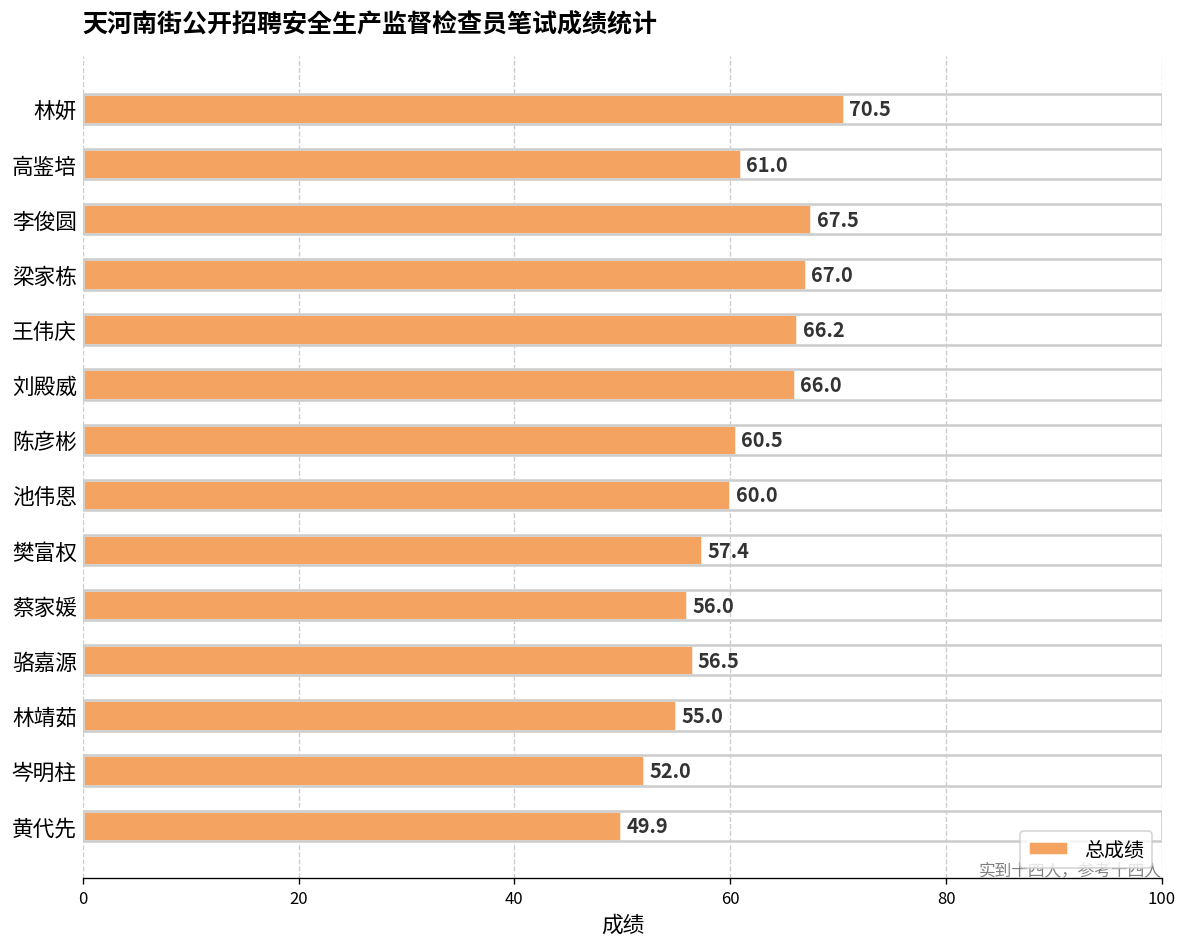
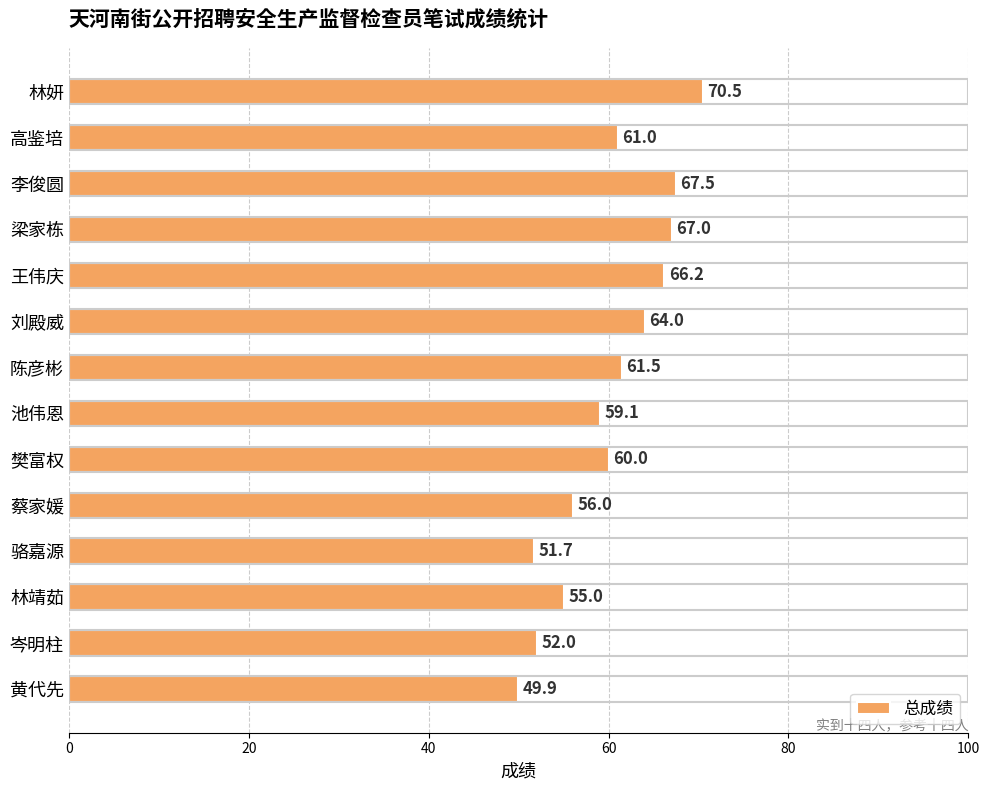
刘殿威: 66.0 -> 64.0
陈彦彬: 60.5 -> 61.5
池伟恩: 60.0 -> 59.1
樊富权: 57.4 -> 60.0
骆嘉源: 56.5 -> 51.7
